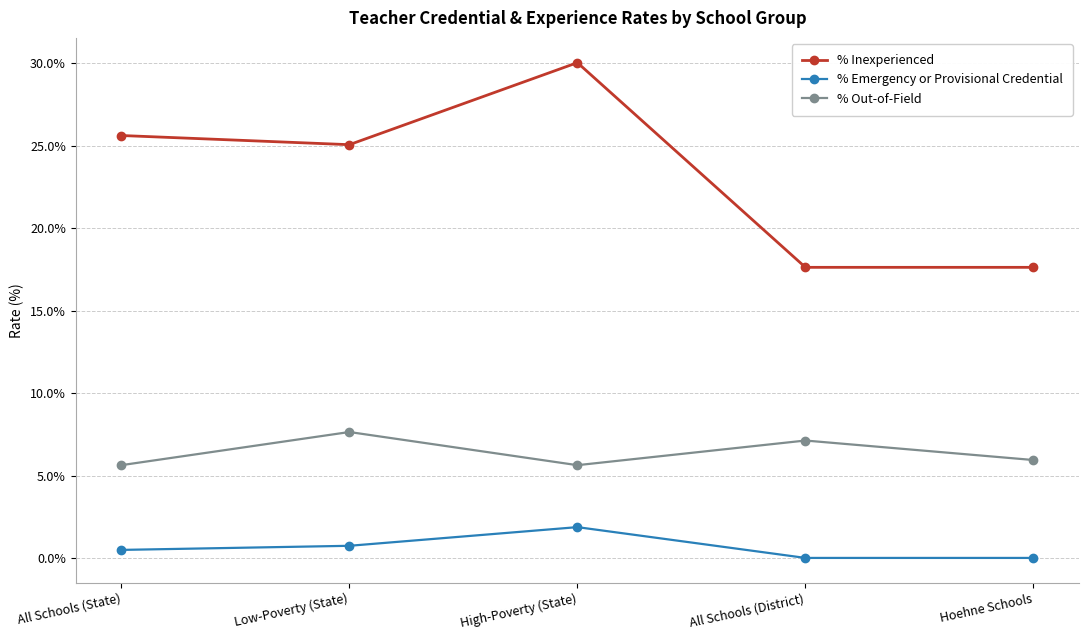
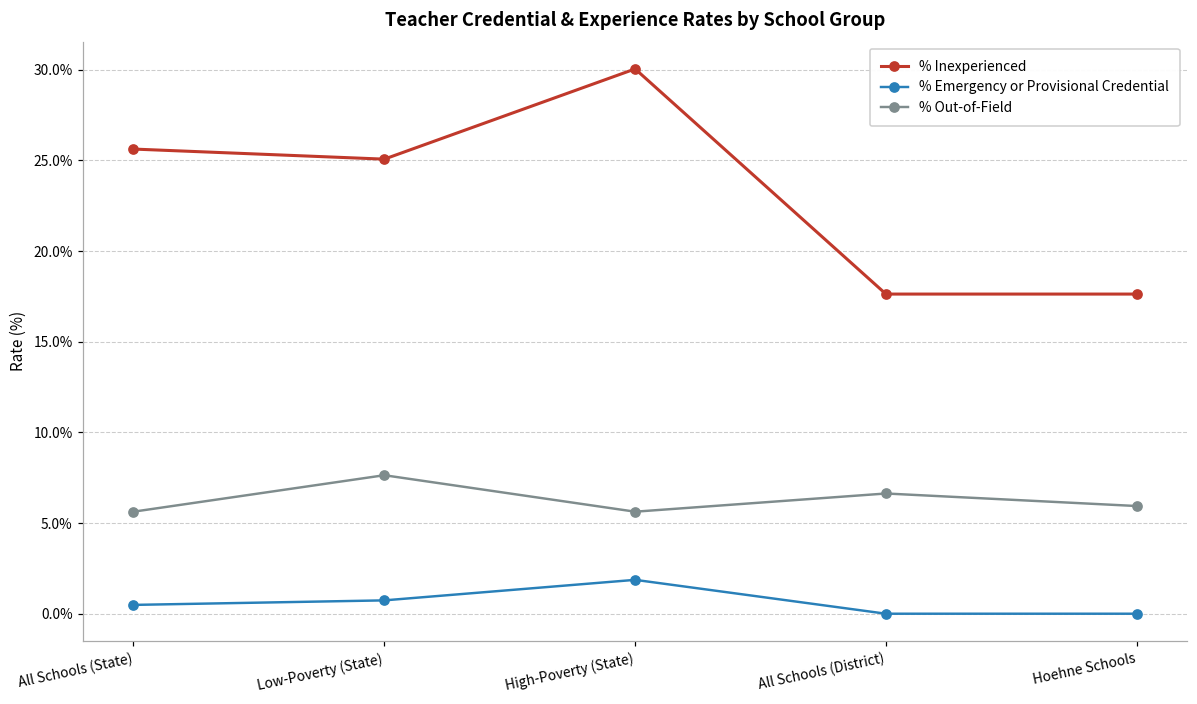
% Out-of-Field, All Schools (District): 7.1% -> 6.6%
